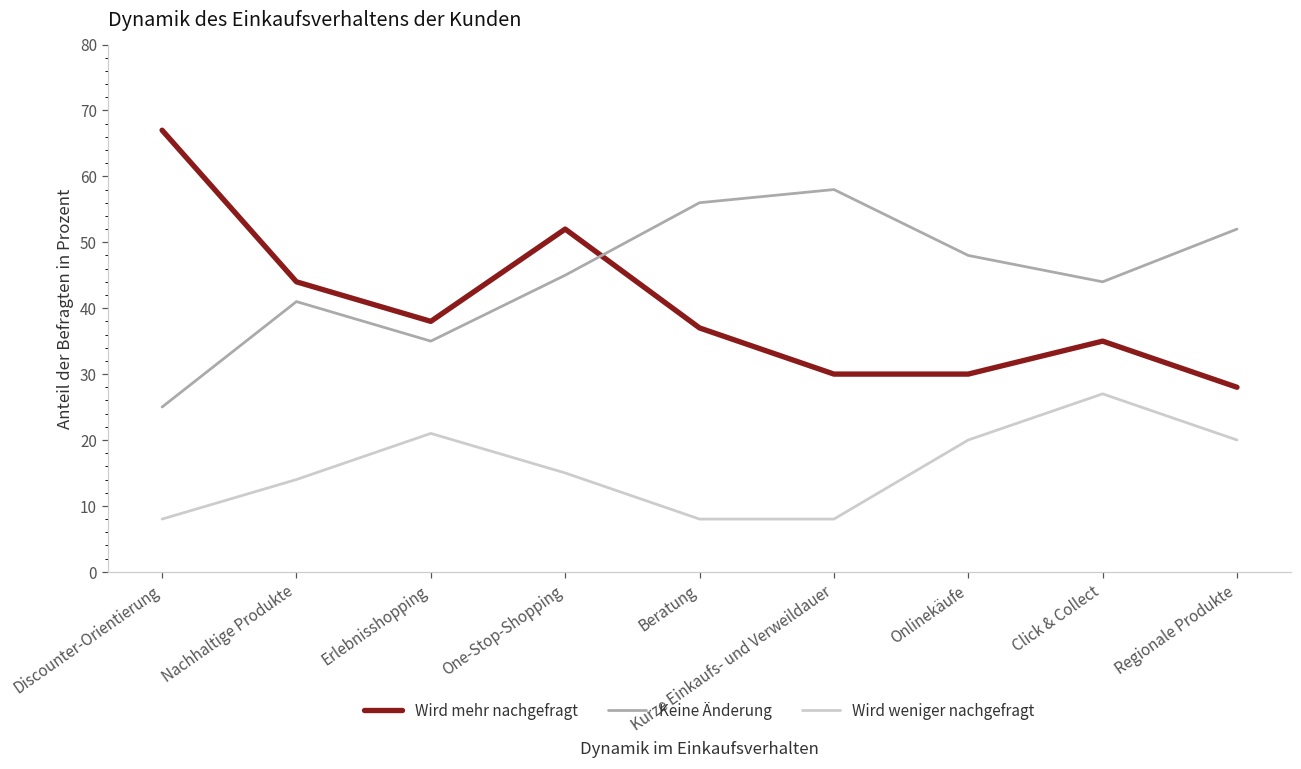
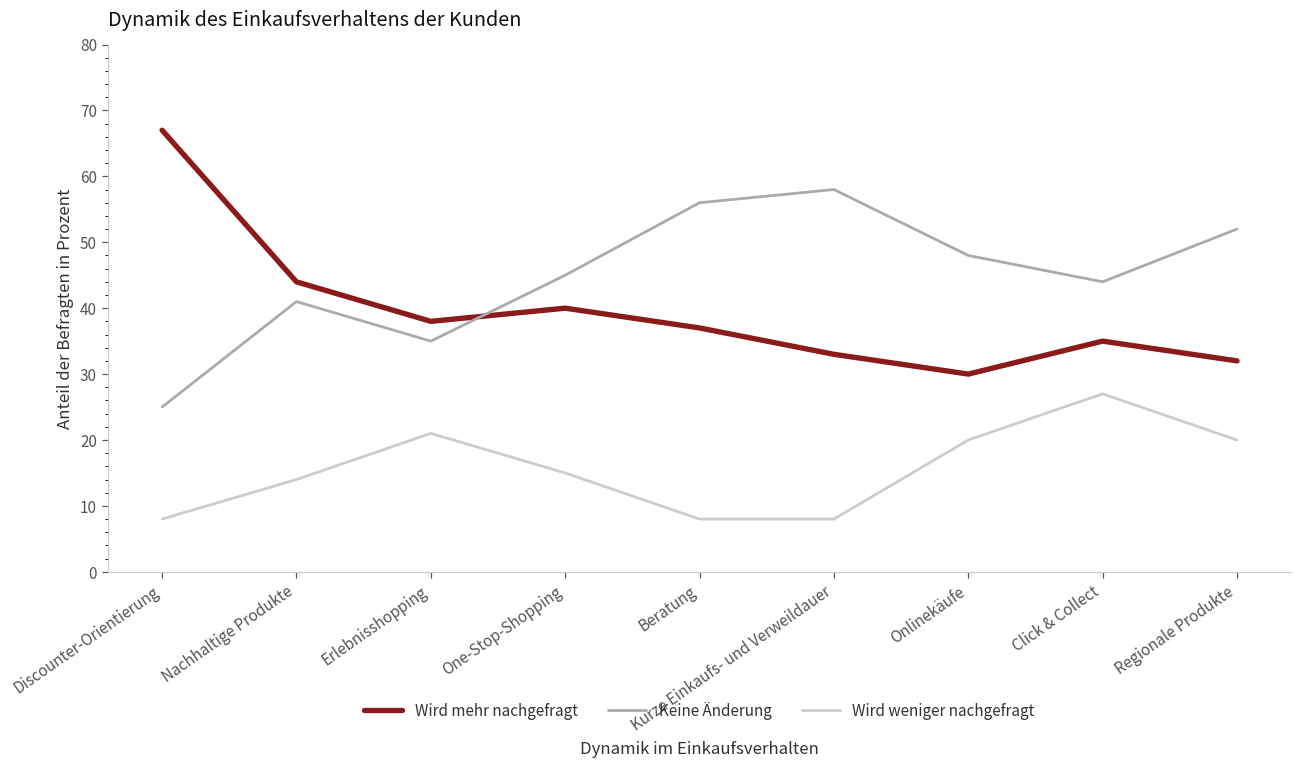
Wird mehr nachgefragt, One-Stop-Shopping: 52 -> 40
Wird mehr nachgefragt, Kurze Einkaufs- und Verweildauer: 30 -> 33
Wird mehr nachgefragt, Regionale Produkte: 28 -> 32
